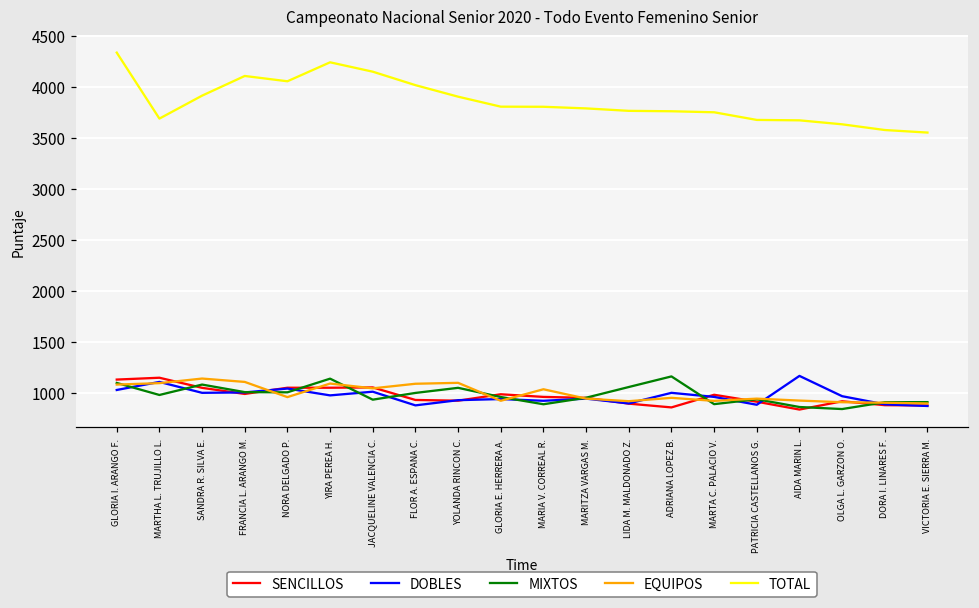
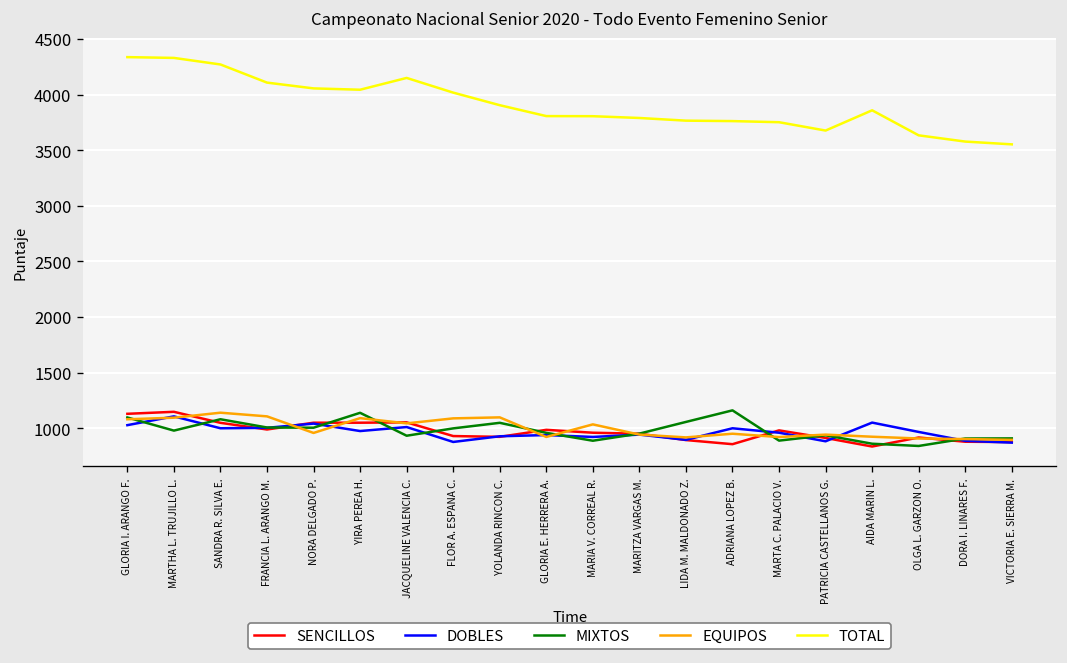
TOTAL, MARTHA L. TRUJILLO L.: 3700 -> 4300
TOTAL, SANDRA R. SILVA E.: 3900 -> 4300
TOTAL, YIRA PEREA H.: 4200 -> 4000
DOBLES, AIDA MARIN L.: 1200 -> 1100
TOTAL, AIDA MARIN L.: 3700 -> 3900
